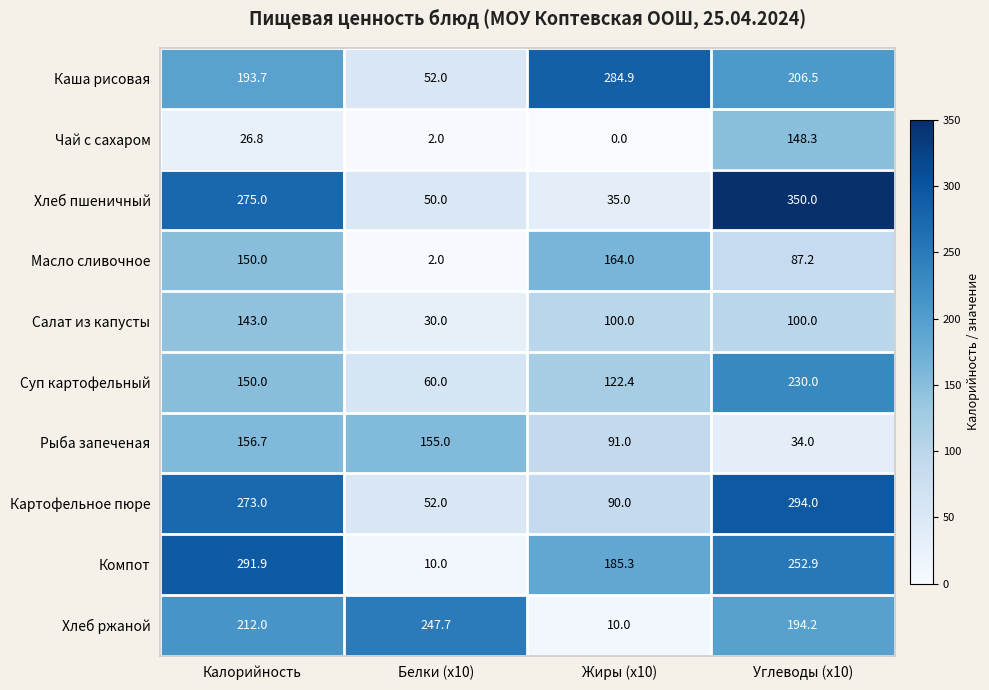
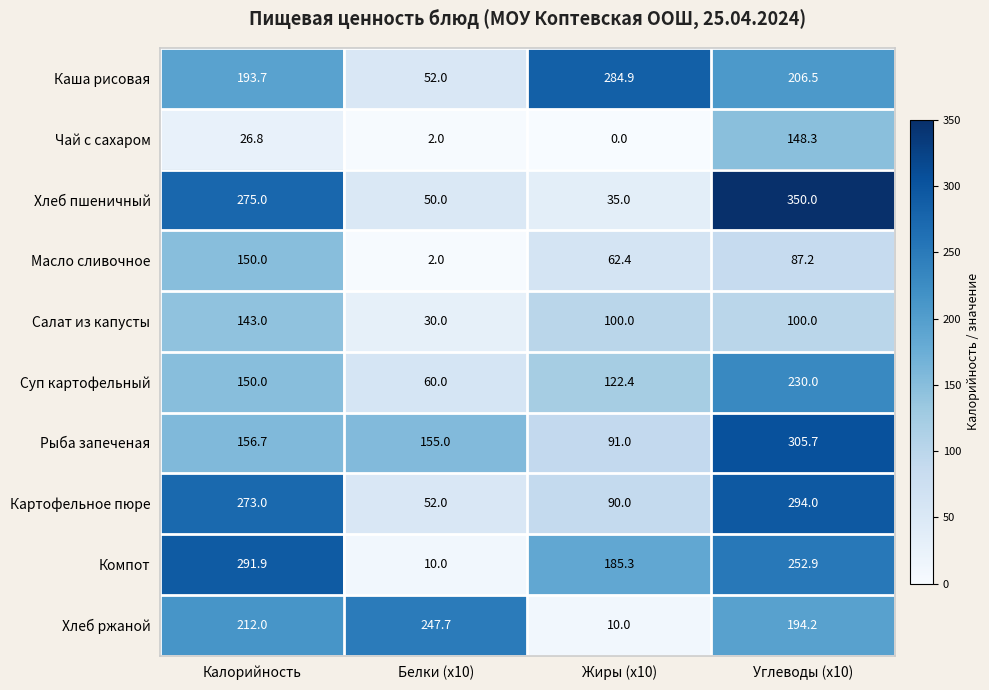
Масло сливочное, Жиры (x10): 164.0 -> 62.4
Рыба запеченая, Углеводы (x10): 34.0 -> 305.7
